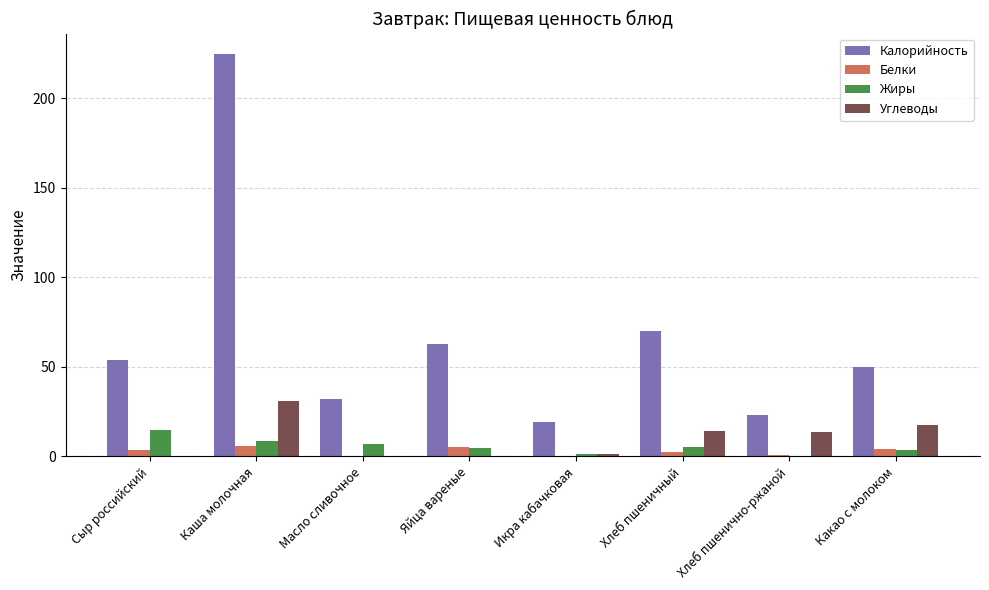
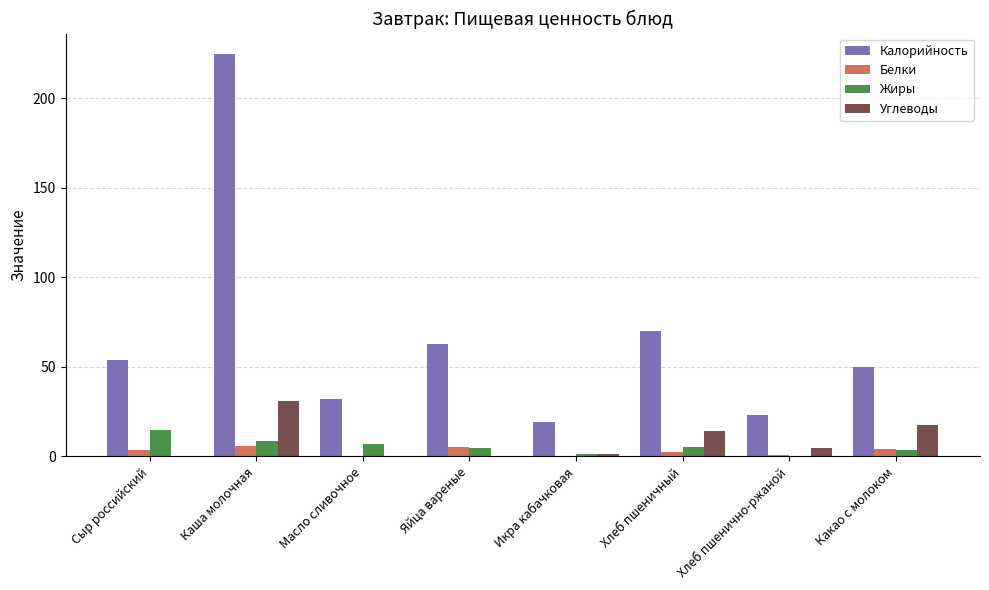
Углеводы, Хлеб пшенично-ржаной: 13 -> 5
